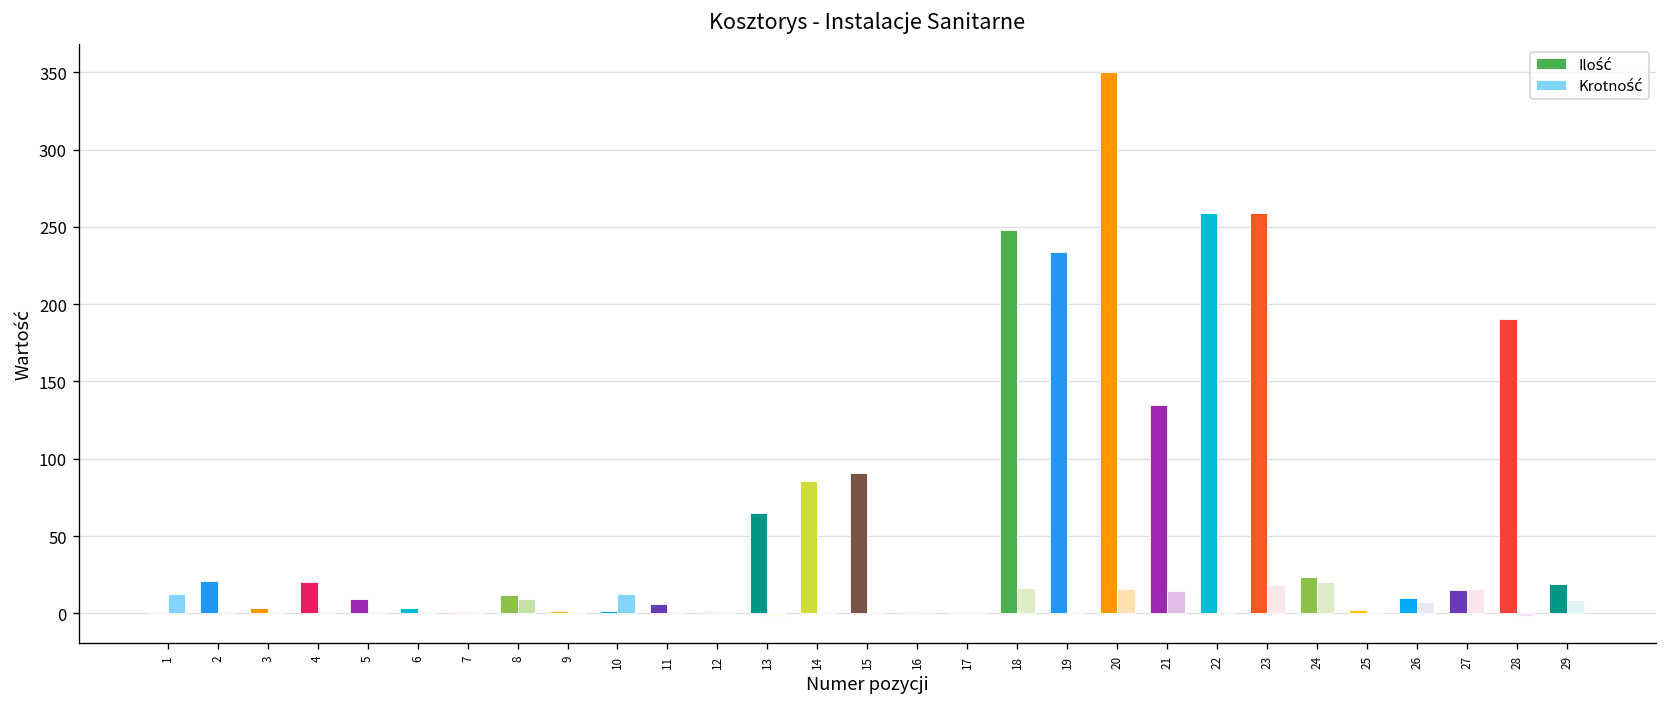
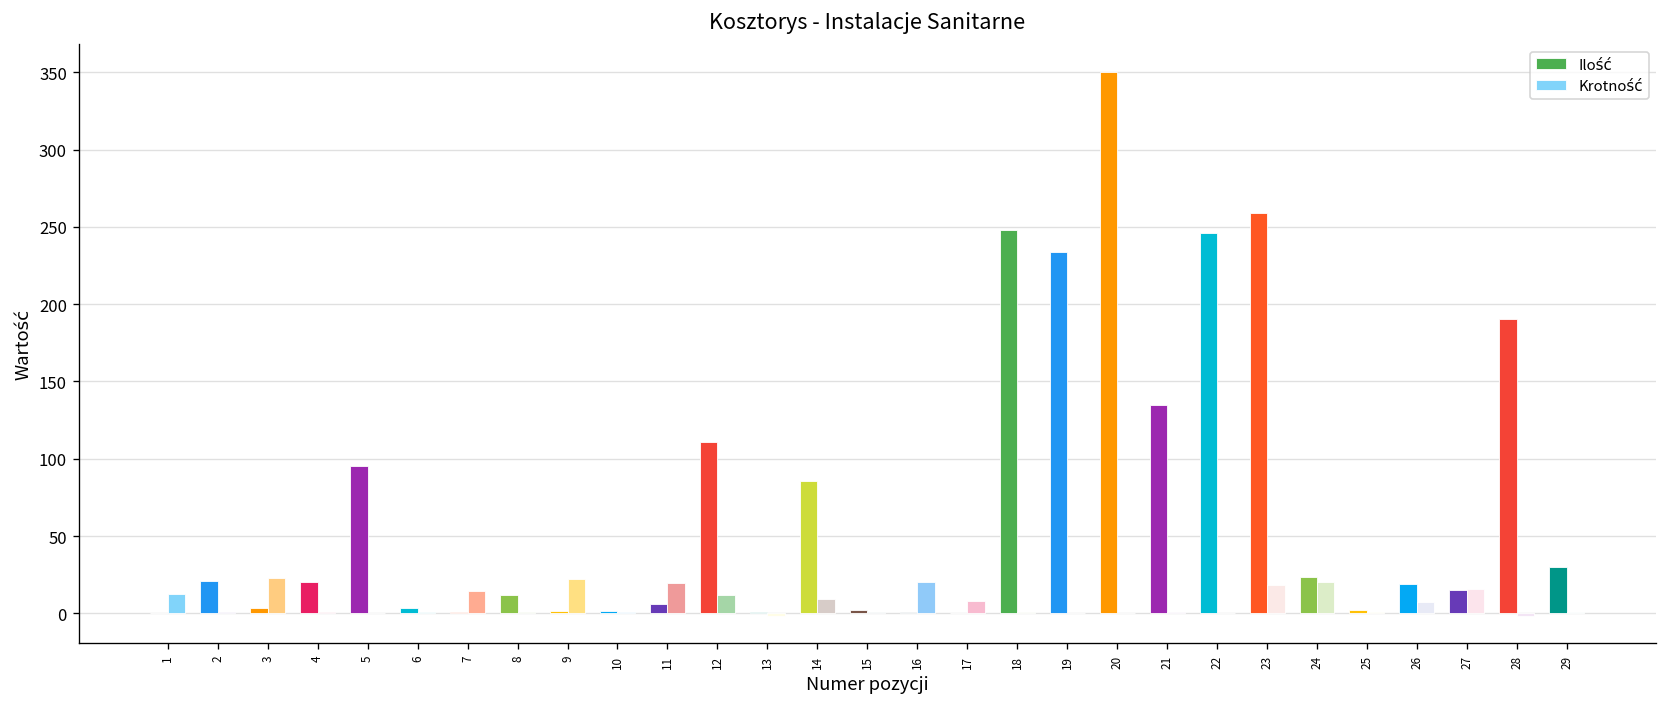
Krotność, 3: 0 -> 23
Ilość, 5: 10 -> 95
Krotność, 7: 1 -> 15
Krotność, 8: 9 -> 1
Krotność, 9: 1 -> 22
Krotność, 10: 13 -> 1
Krotność, 11: 1 -> 20
Ilość, 12: 1 -> 111
Krotność, 12: 1 -> 12
Ilość, 13: 65 -> 1
Krotność, 14: 1 -> 9
Ilość, 15: 91 -> 2
Krotność, 16: 1 -> 21
Krotność, 17: 1 -> 8
Krotność, 18: 16 -> 1
Krotność, 20: 16 -> 0
Krotność, 21: 15 -> 1
Ilość, 22: 259 -> 246
Ilość, 26: 10 -> 19
Ilość, 29: 19 -> 30
Krotność, 29: 8 -> 1
